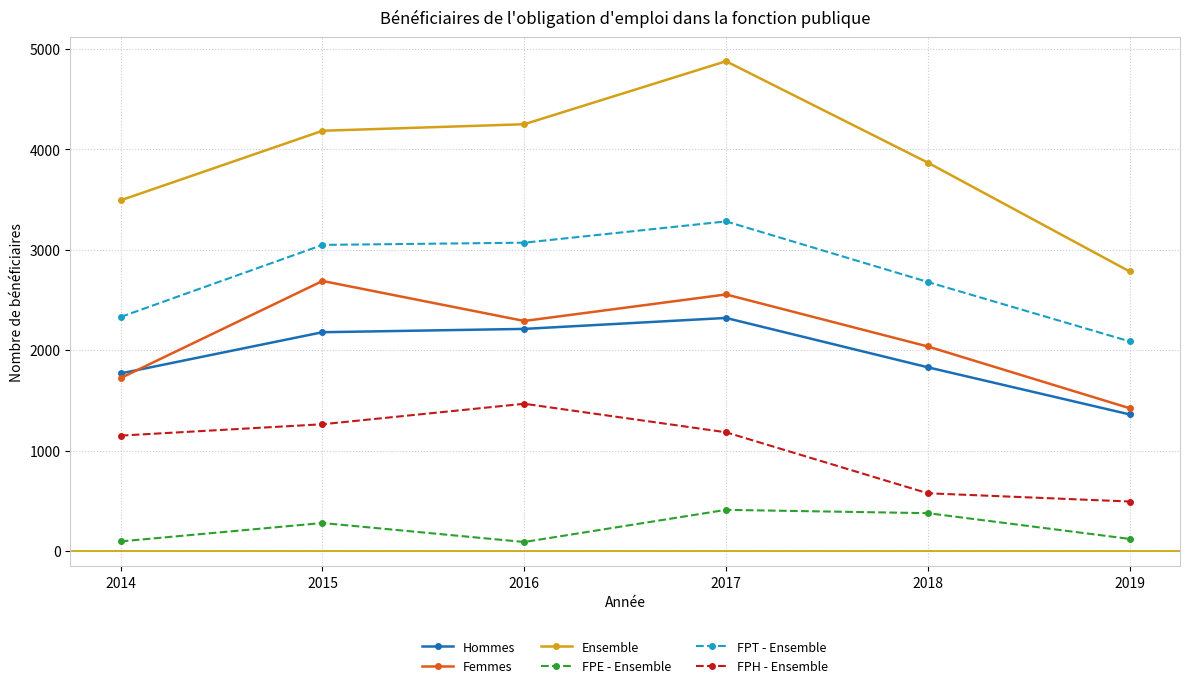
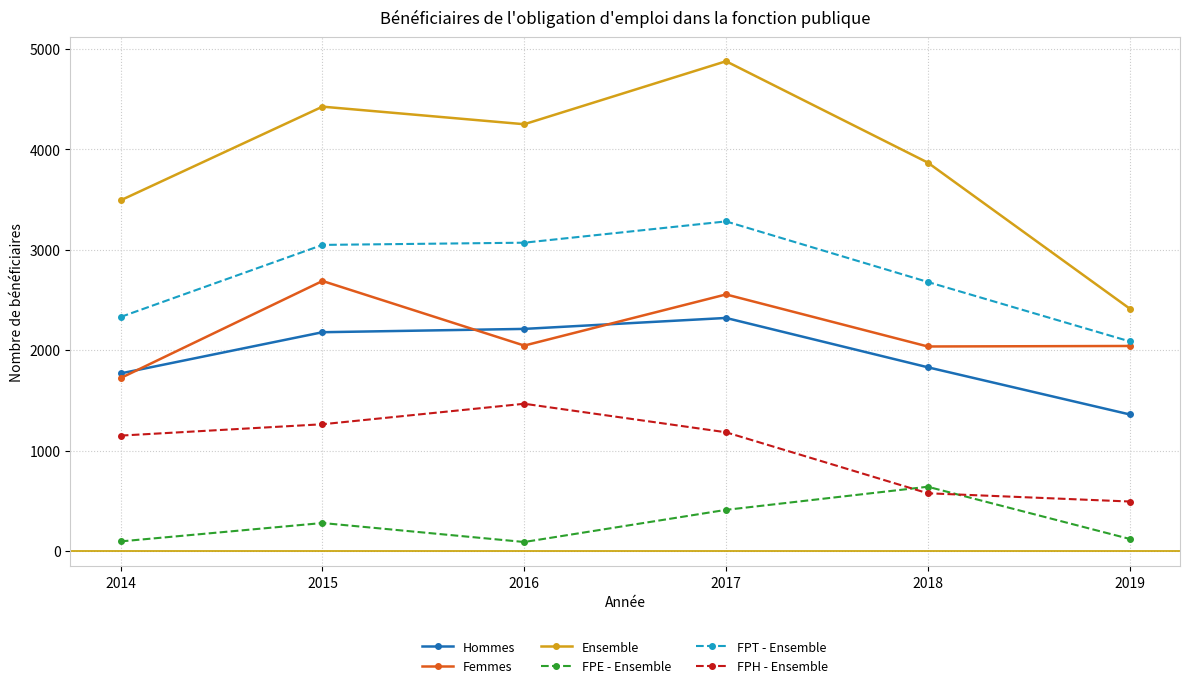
Ensemble, 2015: 4180 -> 4420
Femmes, 2016: 2290 -> 2050
FPE - Ensemble, 2018: 380 -> 640
Femmes, 2019: 1420 -> 2040
Ensemble, 2019: 2780 -> 2420
